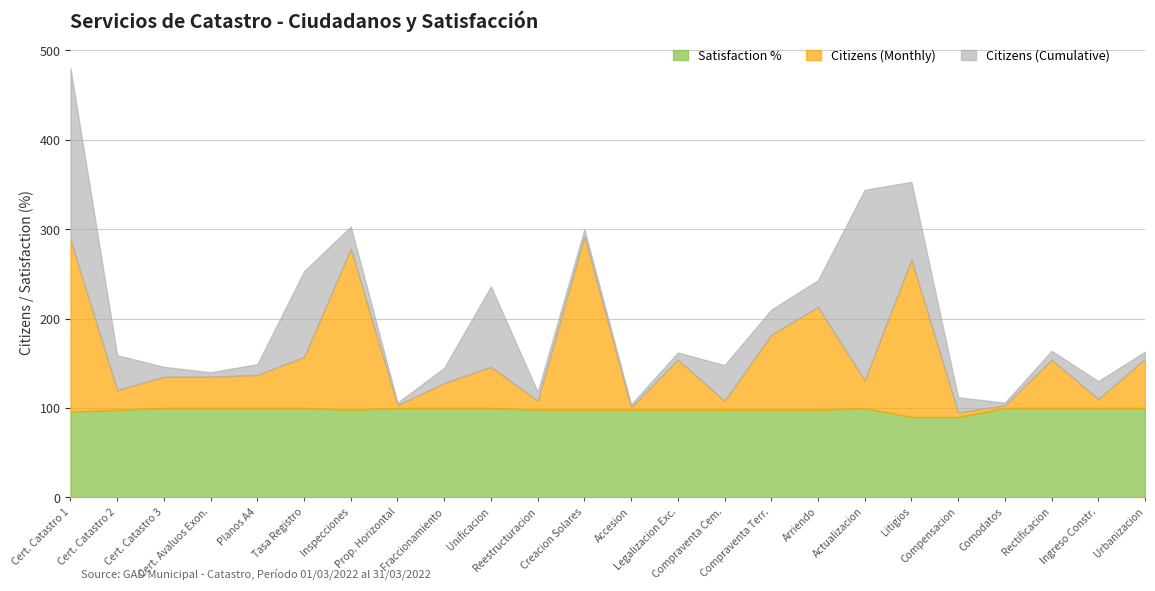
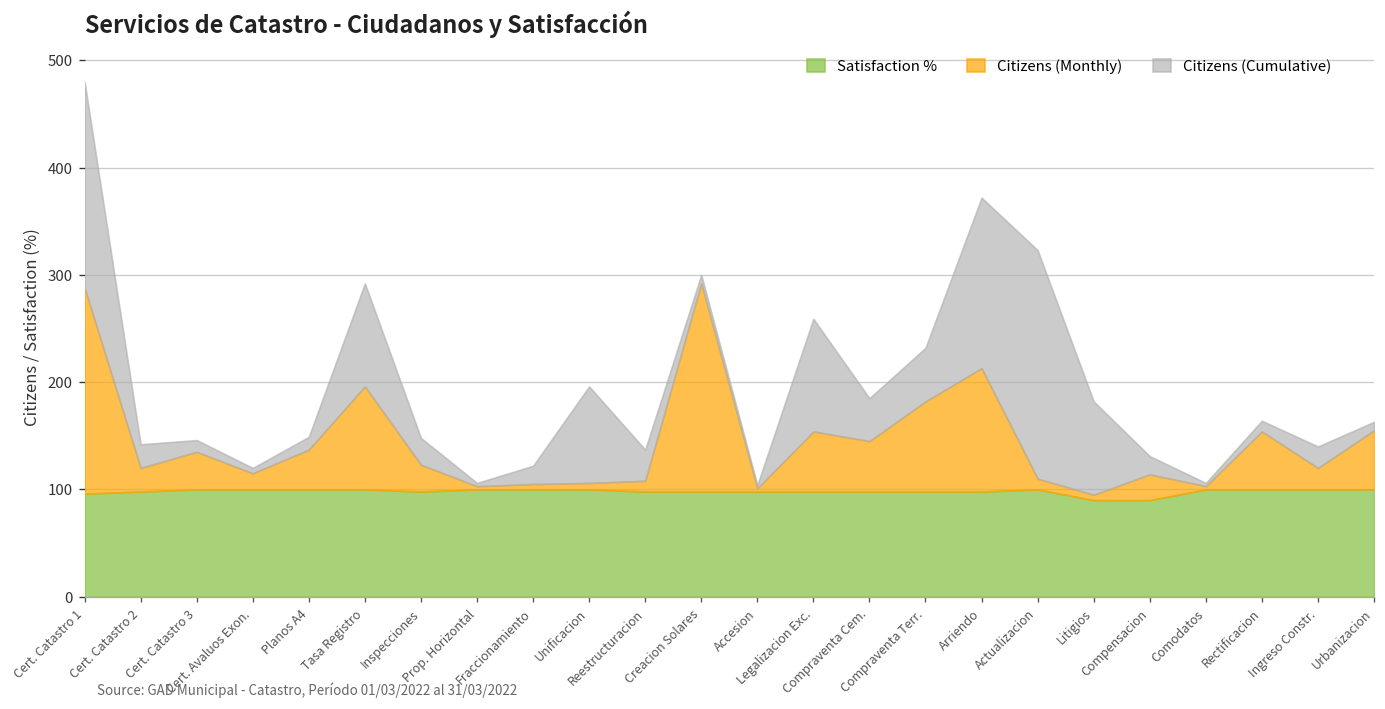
Citizens (Cumulative), Cert. Catastro 2: 40 -> 20
Citizens (Monthly), Cert. Avaluos Exon.: 40 -> 20
Citizens (Monthly), Tasa Registro: 60 -> 100
Citizens (Monthly), Inspecciones: 180 -> 30
Citizens (Monthly), Fraccionamiento: 30 -> 10
Citizens (Monthly), Unificacion: 50 -> 10
Citizens (Cumulative), Reestructuracion: 10 -> 30
Citizens (Cumulative), Legalizacion Exc.: 10 -> 110
Citizens (Monthly), Compraventa Cem.: 10 -> 50
Citizens (Cumulative), Compraventa Terr.: 30 -> 50
Citizens (Cumulative), Arriendo: 30 -> 160
Citizens (Monthly), Actualizacion: 30 -> 10
Citizens (Monthly), Litigios: 180 -> 10
Citizens (Monthly), Compensacion: 10 -> 20
Citizens (Monthly), Ingreso Constr.: 10 -> 20
